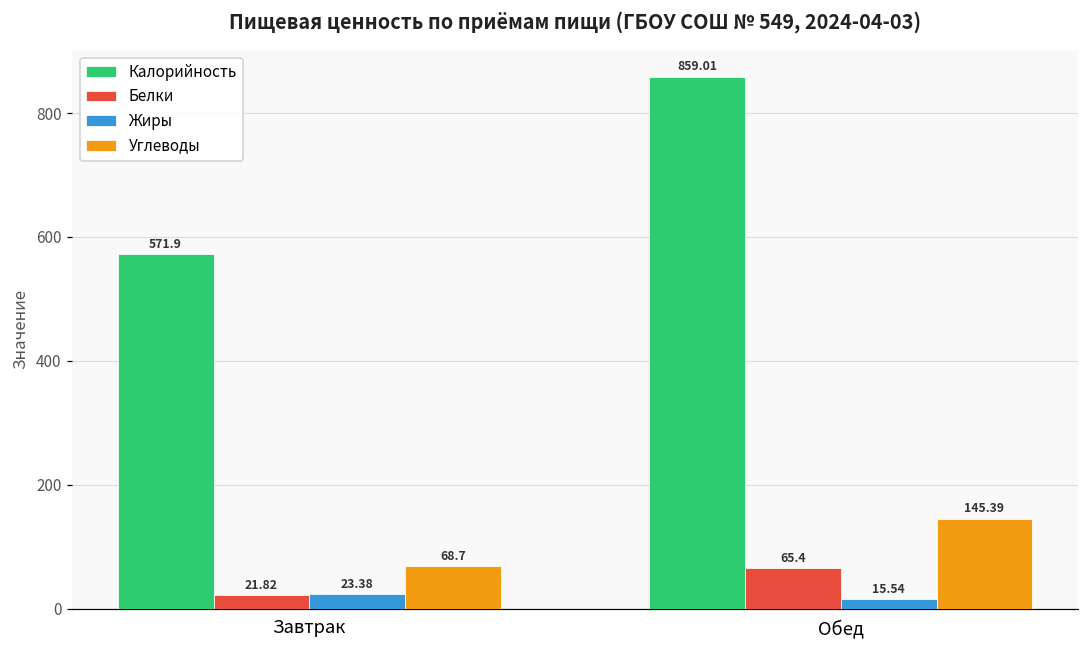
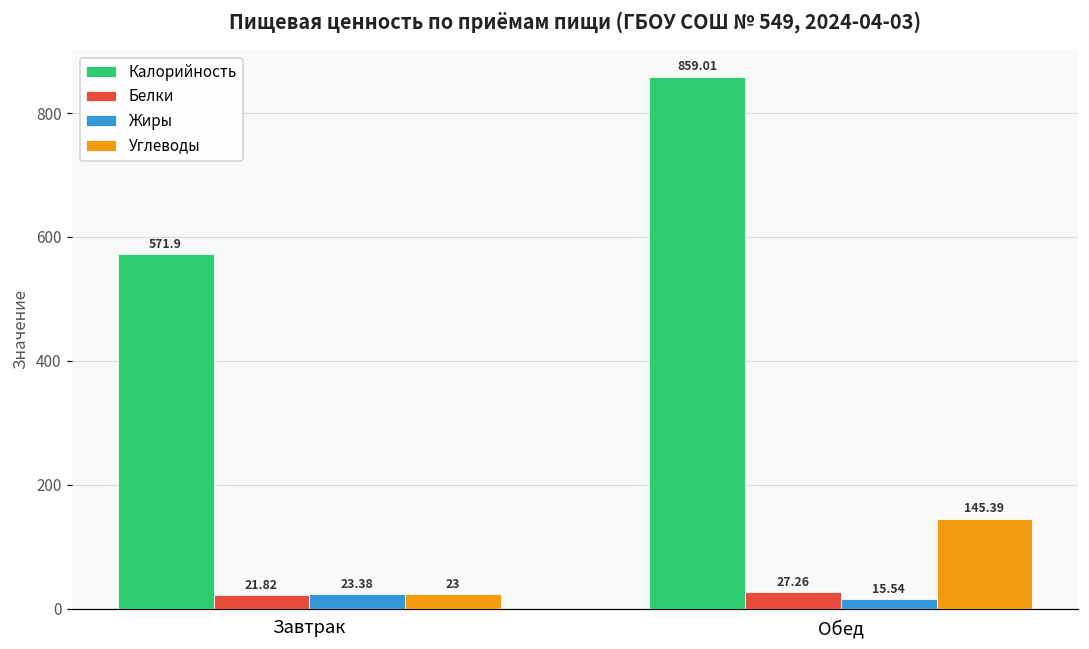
Углеводы, Завтрак: 68.7 -> 23
Белки, Обед: 65.4 -> 27.26
